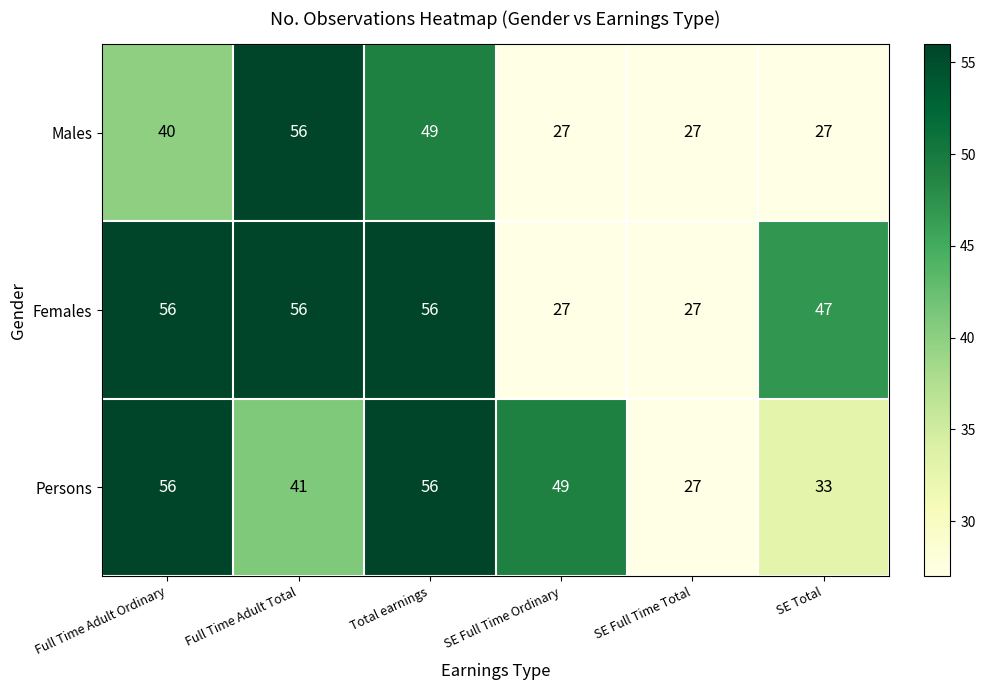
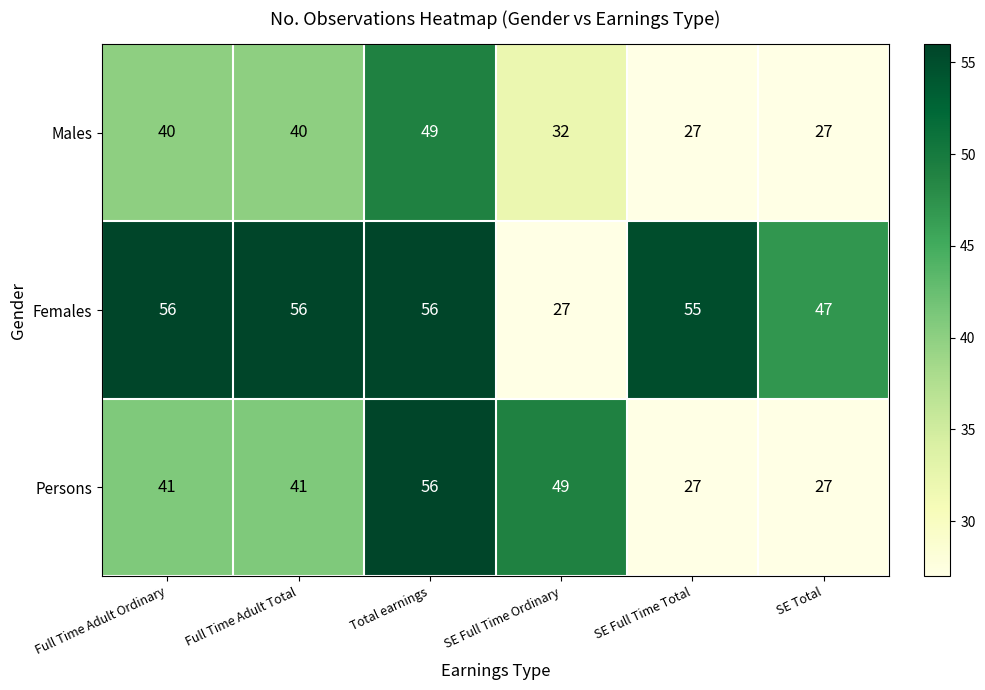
Males, Full Time Adult Total: 56 -> 40
Males, SE Full Time Ordinary: 27 -> 32
Females, SE Full Time Total: 27 -> 55
Persons, Full Time Adult Ordinary: 56 -> 41
Persons, SE Total: 33 -> 27
